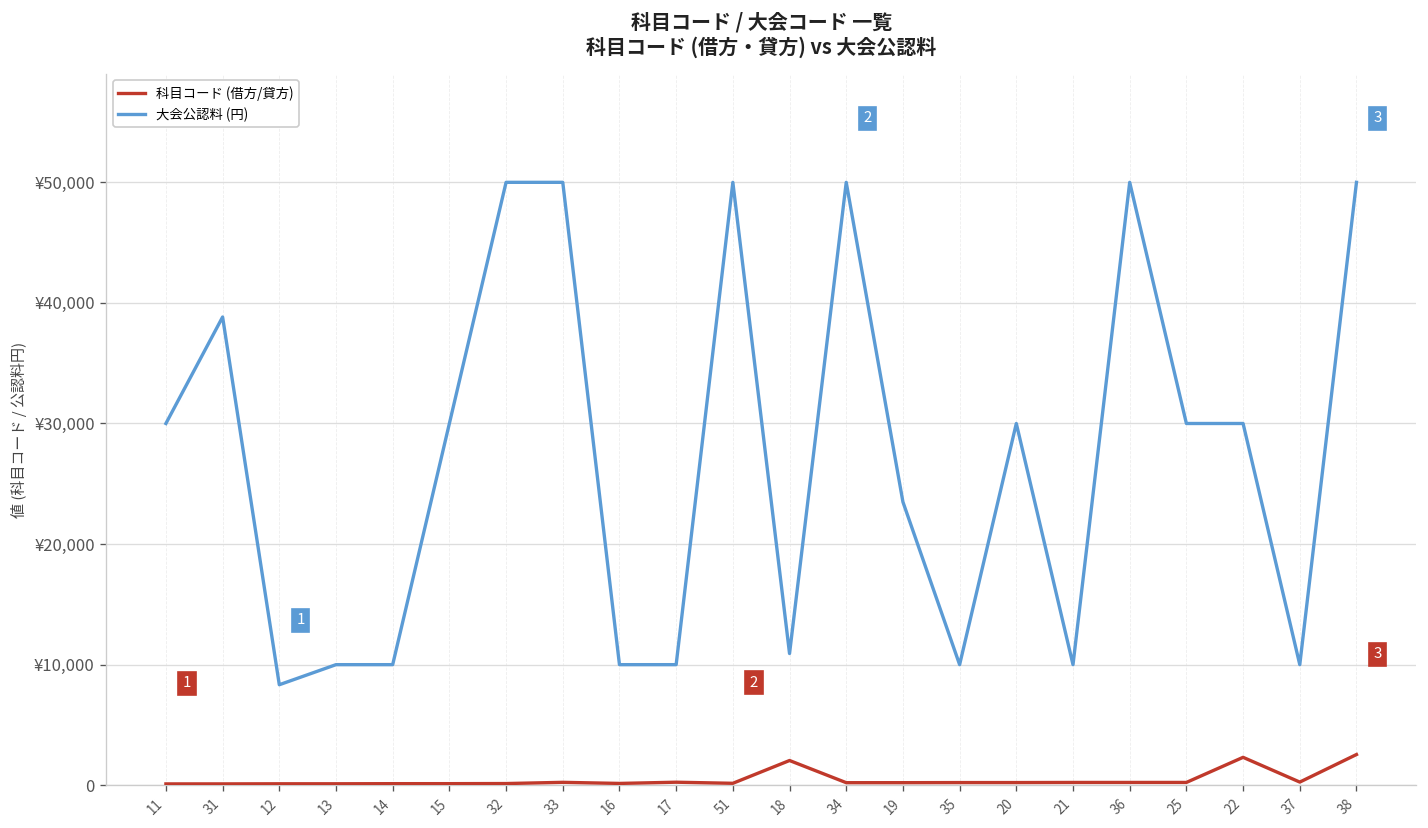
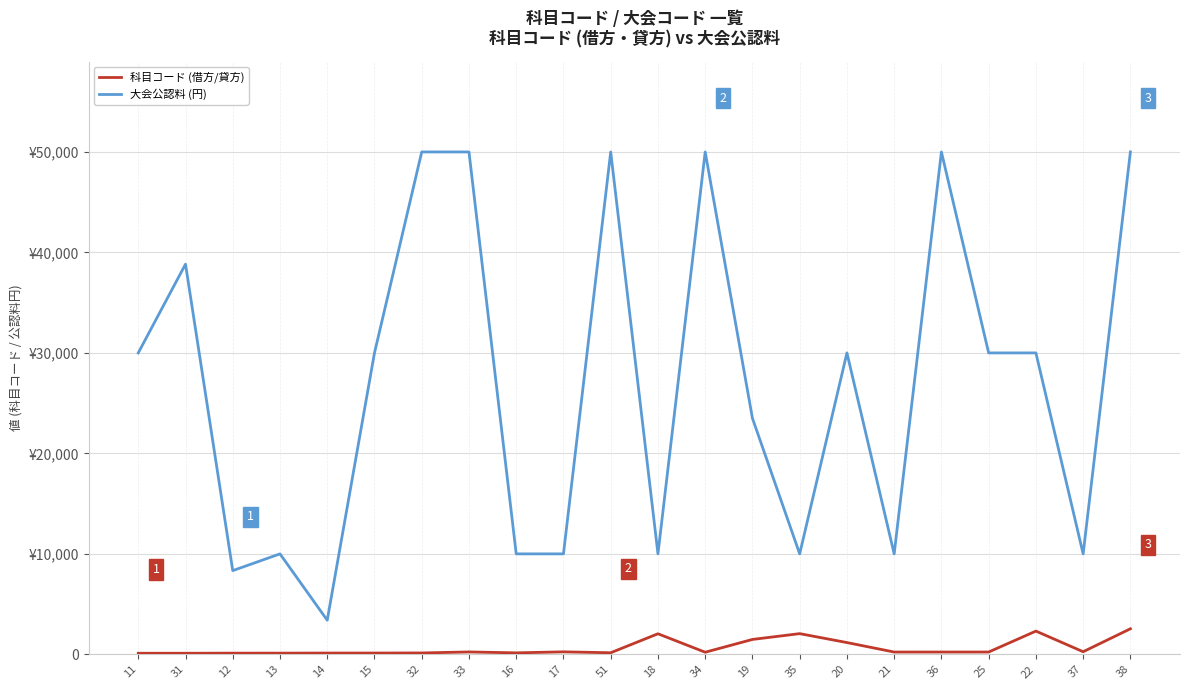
大会公認料 (円), 14: ¥10,000 -> ¥3,400
大会公認料 (円), 18: ¥10,900 -> ¥10,000
科目コード (借方/貸方), 19: ¥200 -> ¥1,500
科目コード (借方/貸方), 35: ¥200 -> ¥2,100
科目コード (借方/貸方), 20: ¥200 -> ¥1,200
